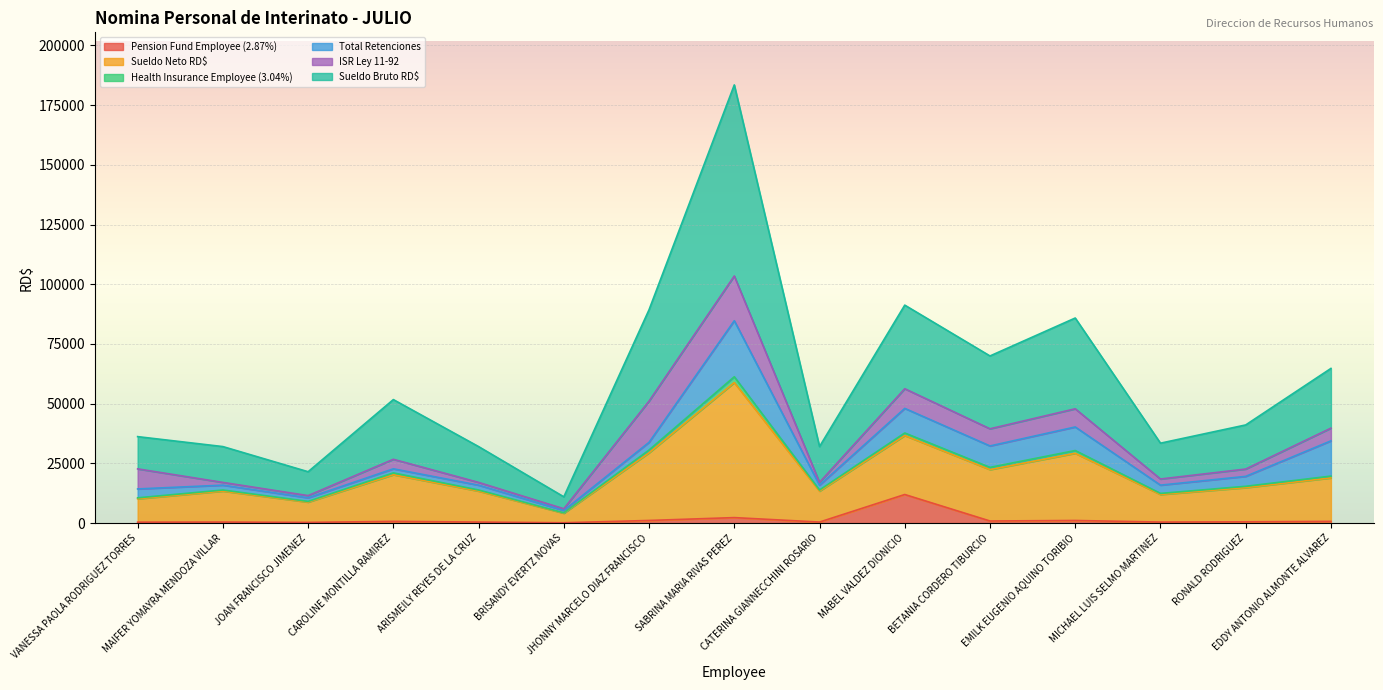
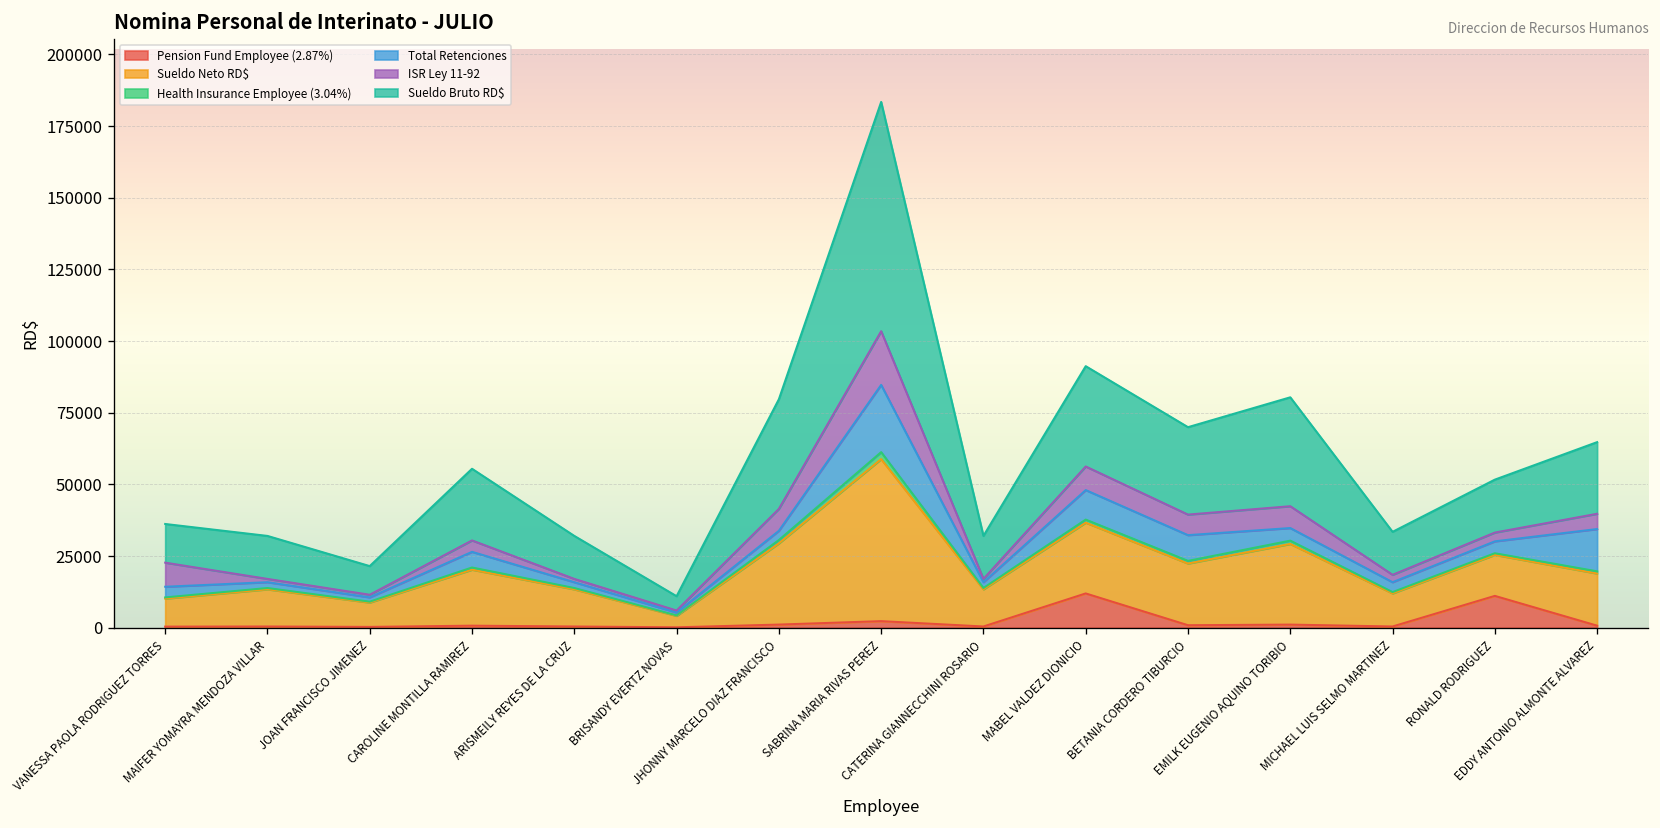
Total Retenciones, CAROLINE MONTILLA RAMIREZ: 2000 -> 5000
ISR Ley 11-92, JHONNY MARCELO DIAZ FRANCISCO: 17000 -> 8000
Total Retenciones, EMILK EUGENIO AQUINO TORIBIO: 10000 -> 4000
Pension Fund Employee (2.87%), RONALD RODRIGUEZ: 1000 -> 11000
